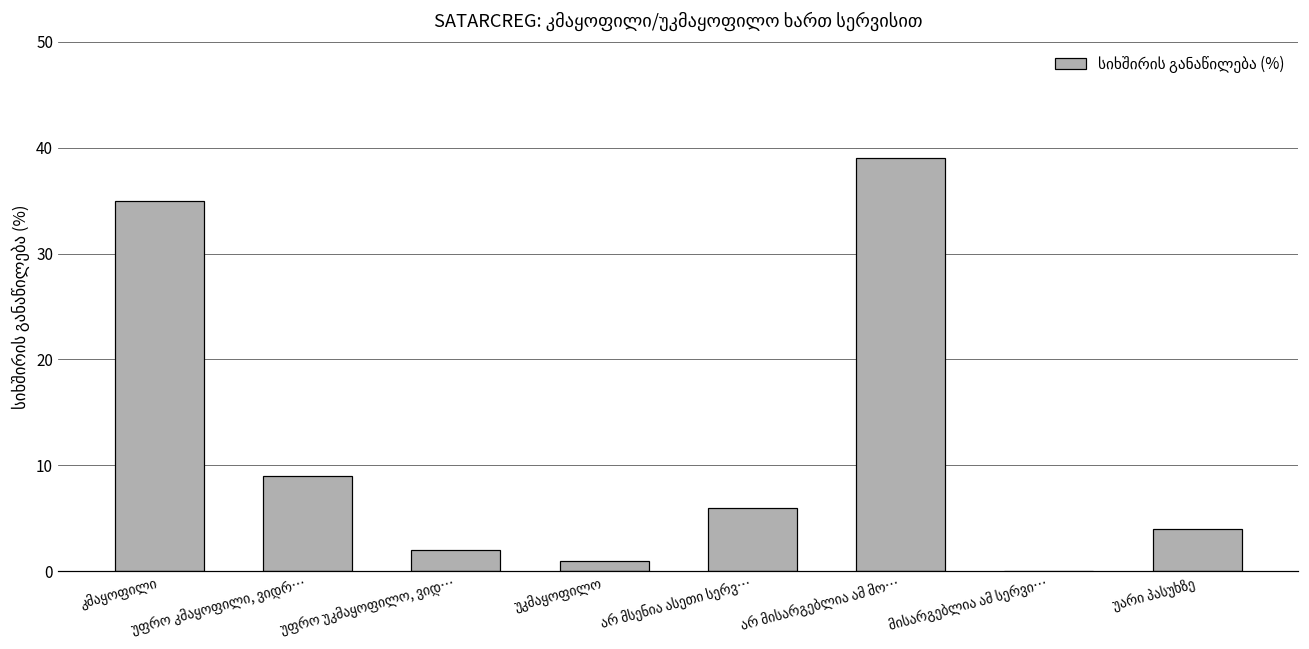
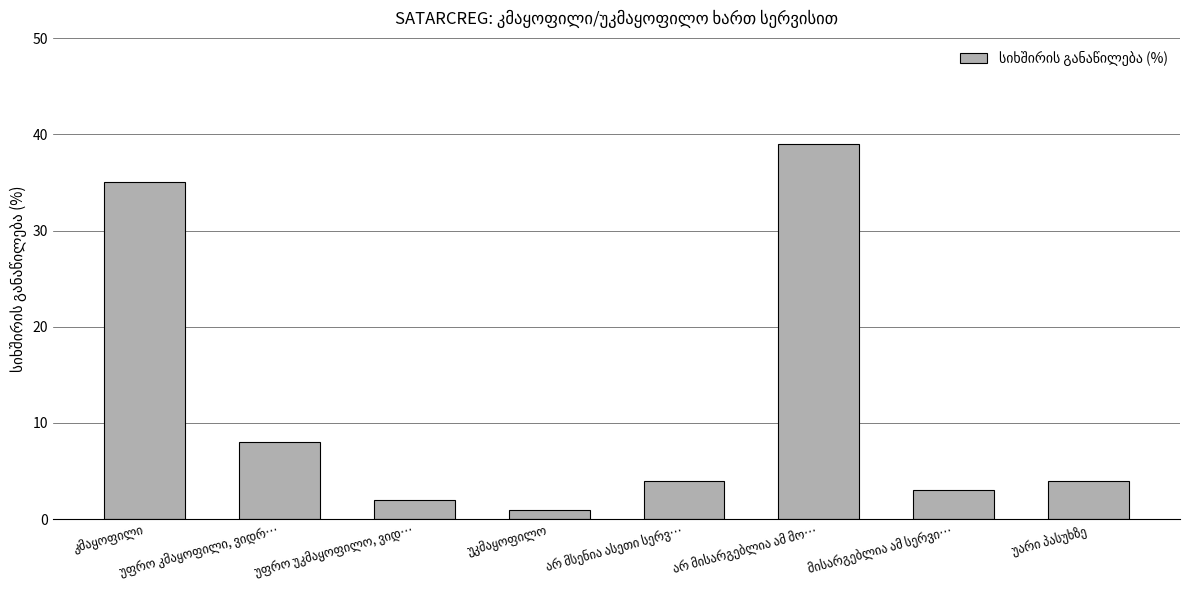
უფრო კმაყოფილი, ვიდრ…: 9 -> 8
არ მსენია ასეთი სერვ…: 6 -> 4
მისარგებლია ამ სერვი…: 0 -> 3
